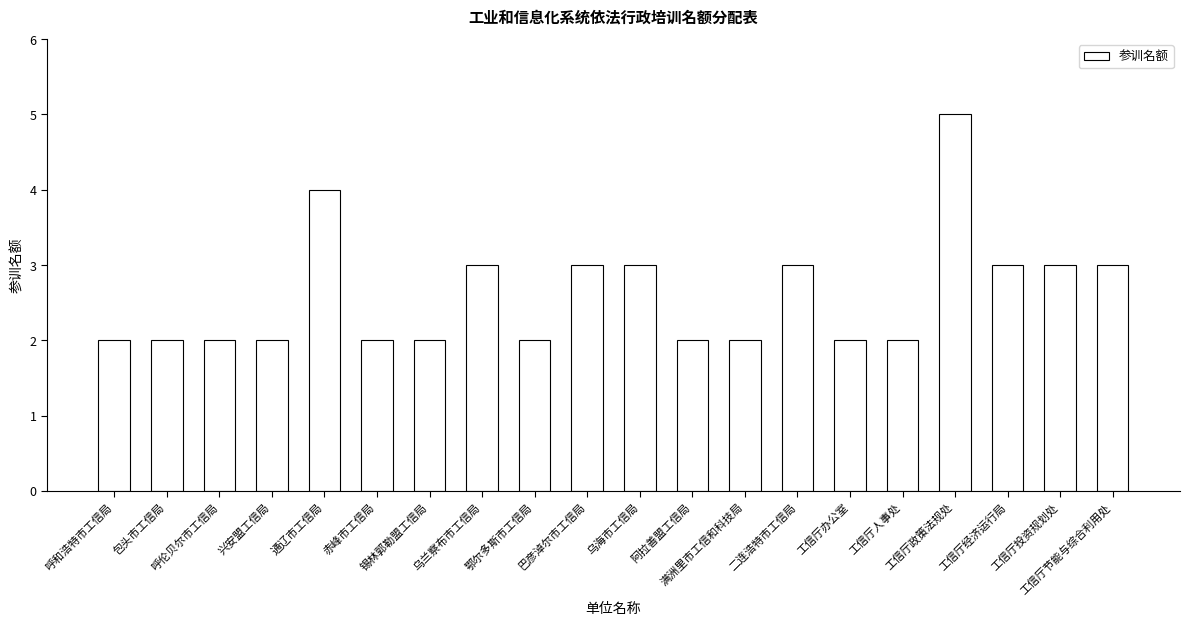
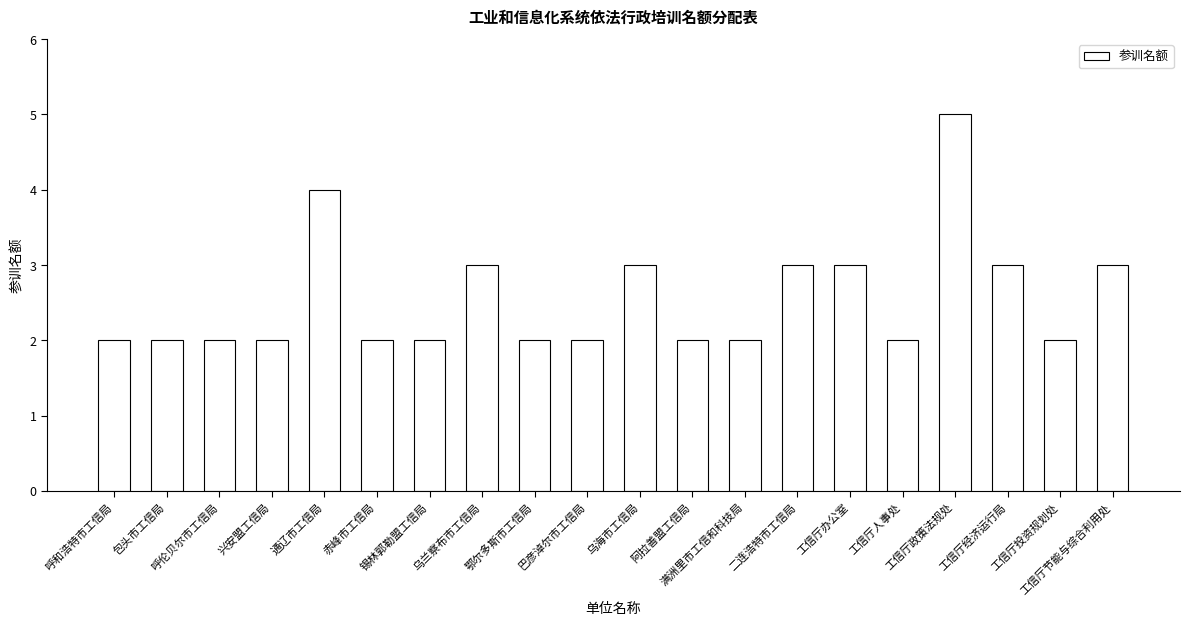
巴彦淖尔市工信局: 3 -> 2
工信厅办公室: 2 -> 3
工信厅投资规划处: 3 -> 2
